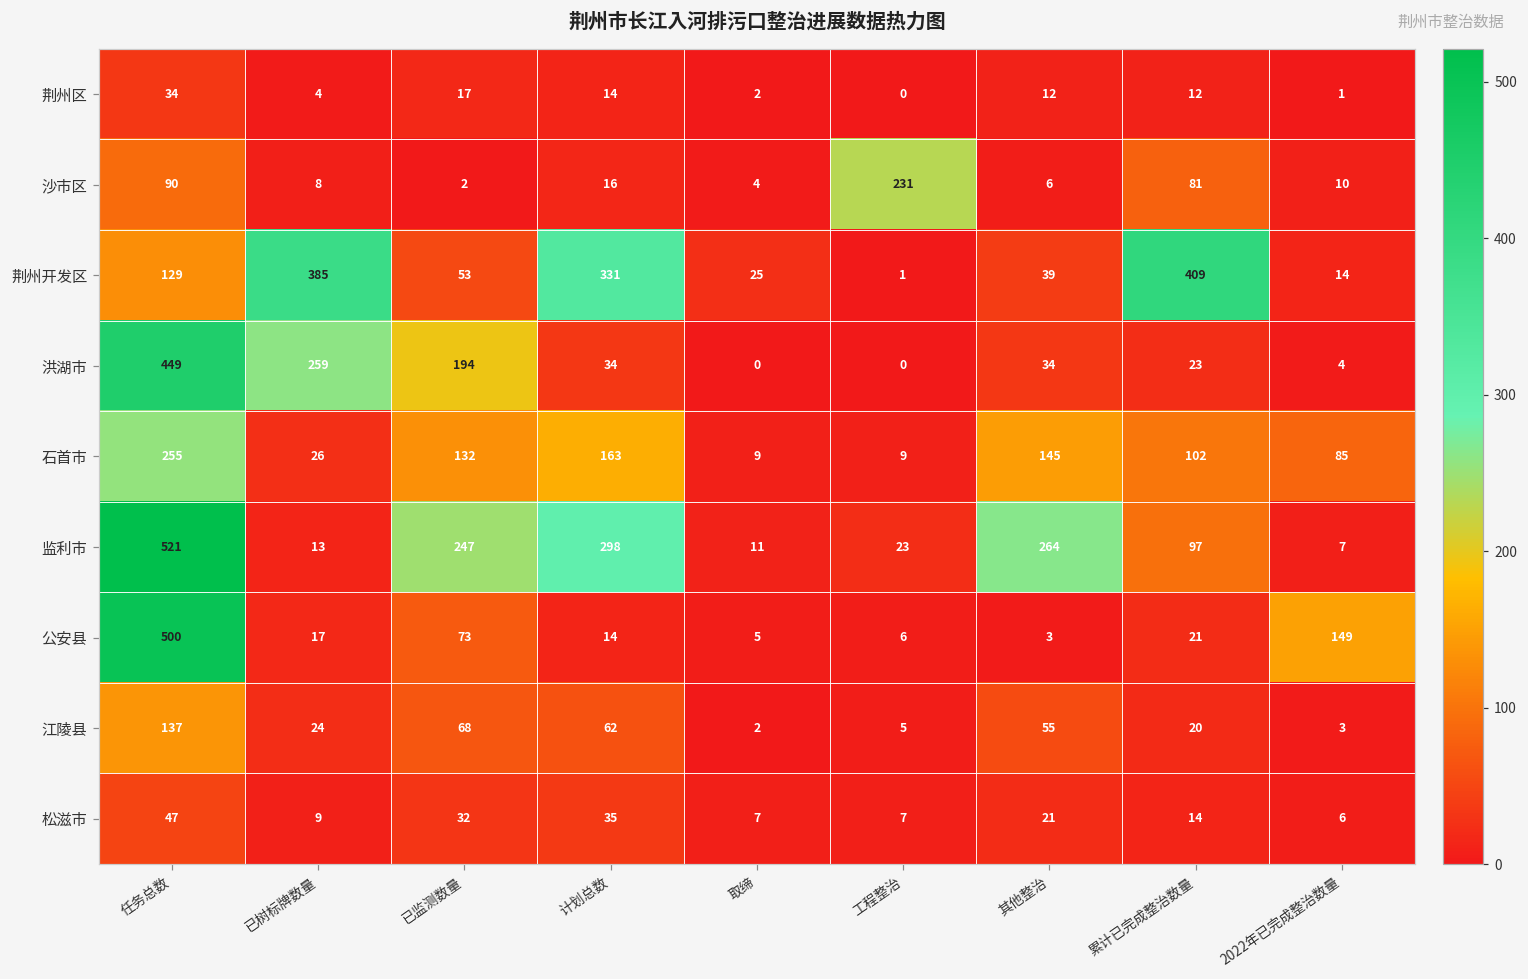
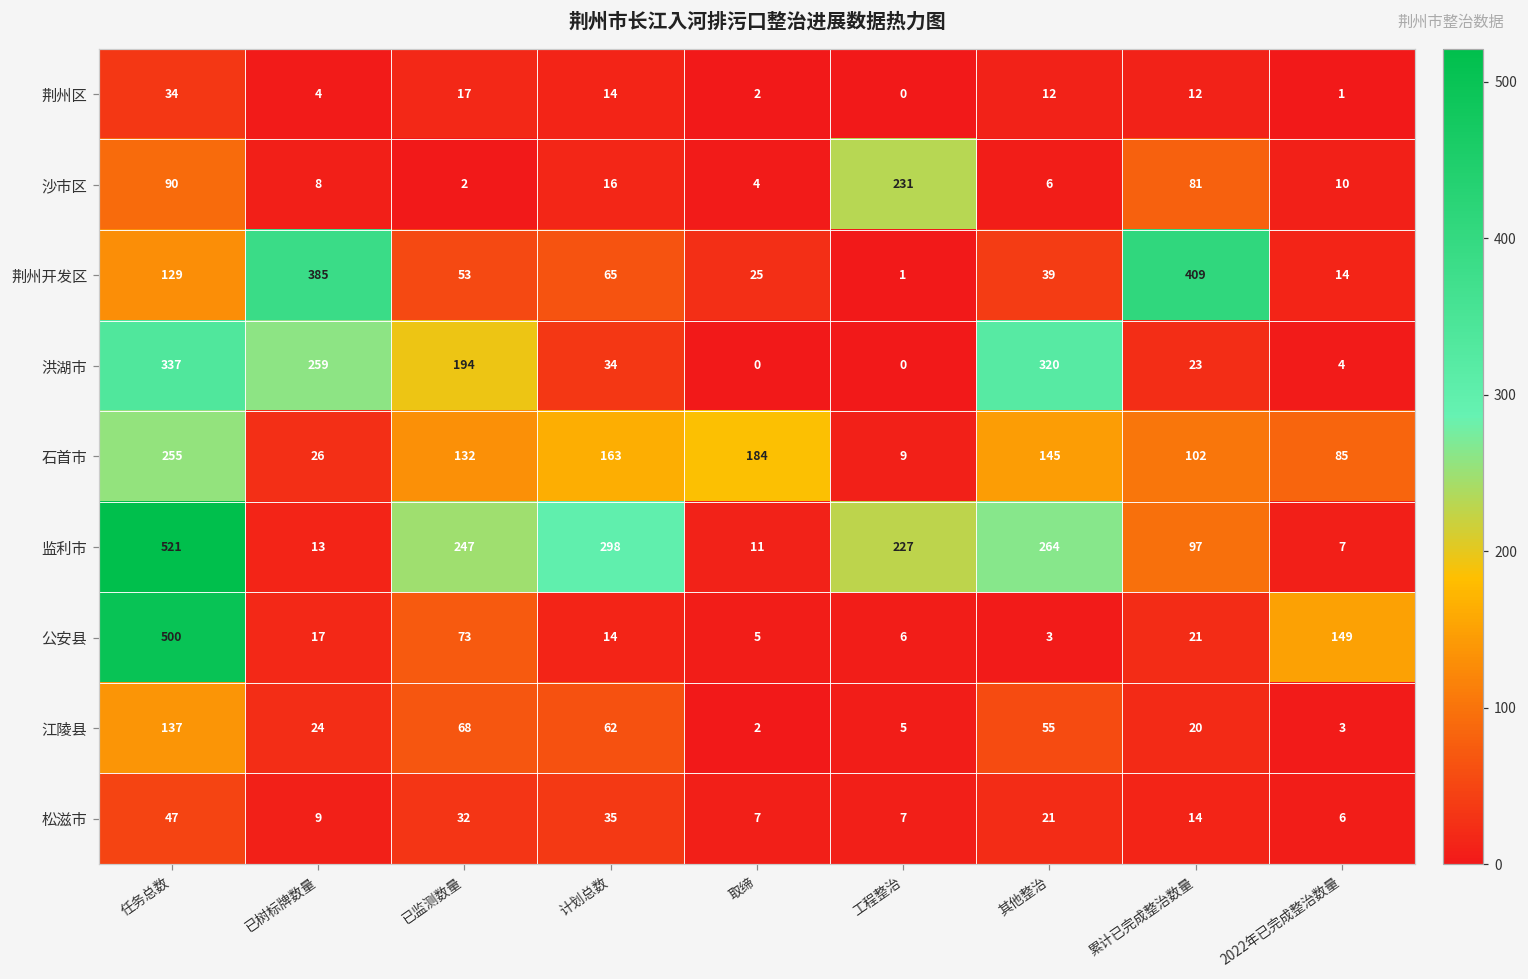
荆州开发区, 计划总数: 331 -> 65
洪湖市, 任务总数: 449 -> 337
洪湖市, 其他整治: 34 -> 320
石首市, 取缔: 9 -> 184
监利市, 工程整治: 23 -> 227
